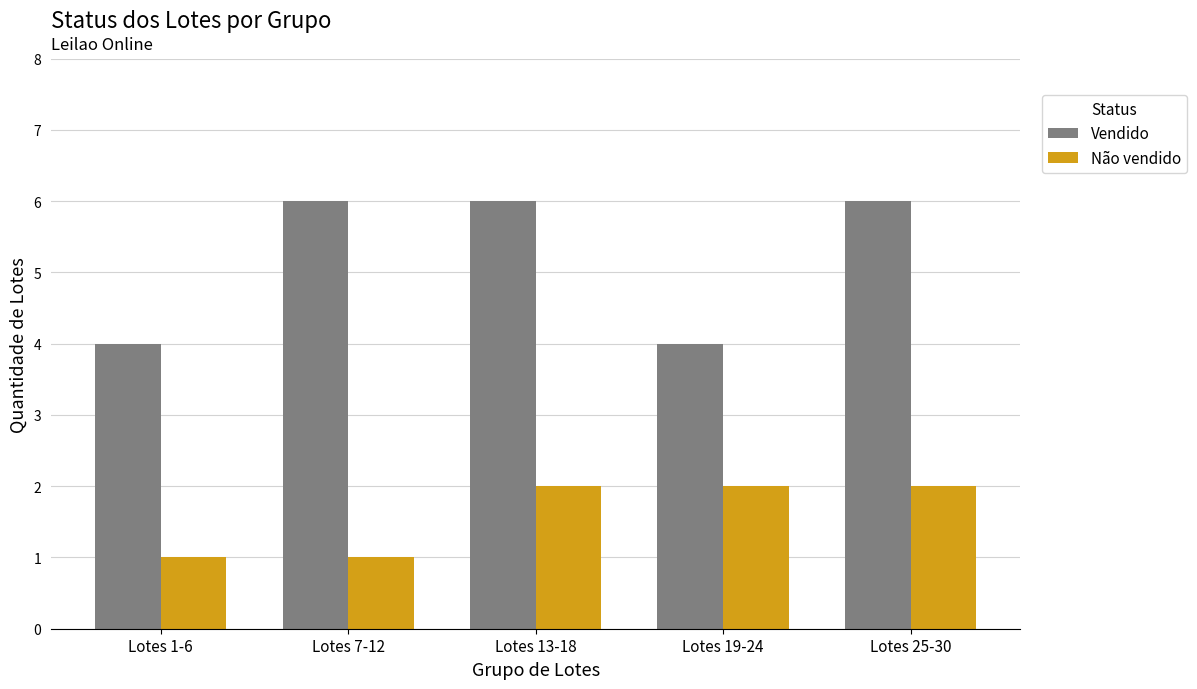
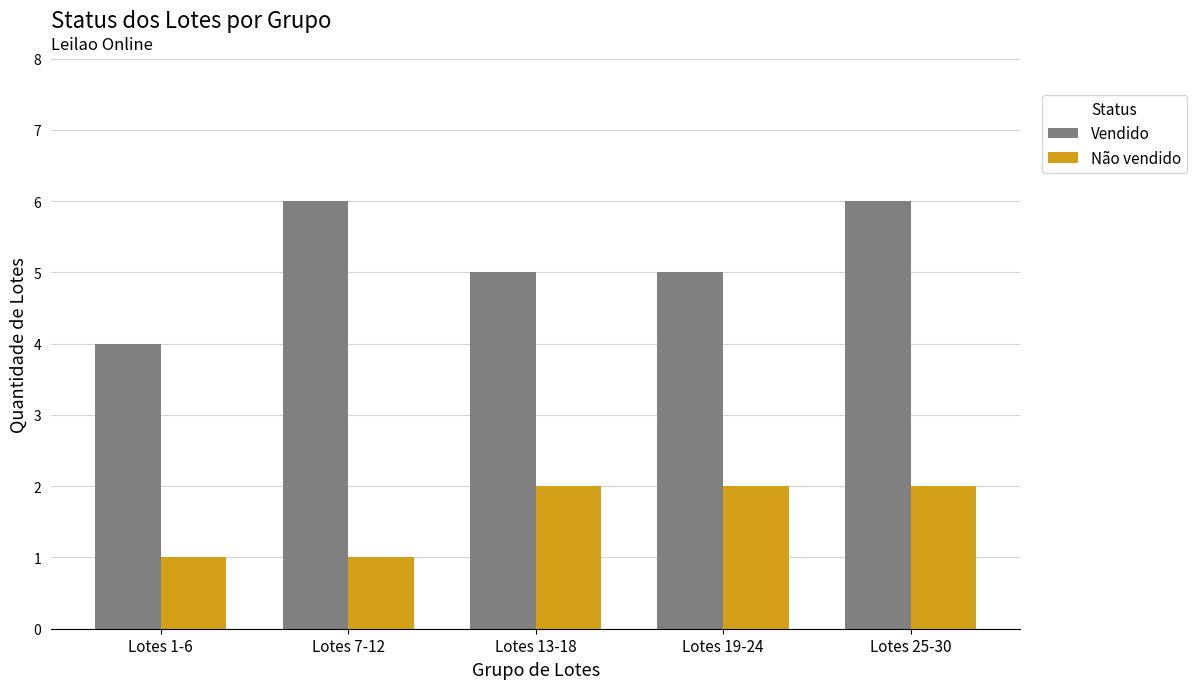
Vendido, Lotes 13-18: 6 -> 5
Vendido, Lotes 19-24: 4 -> 5
